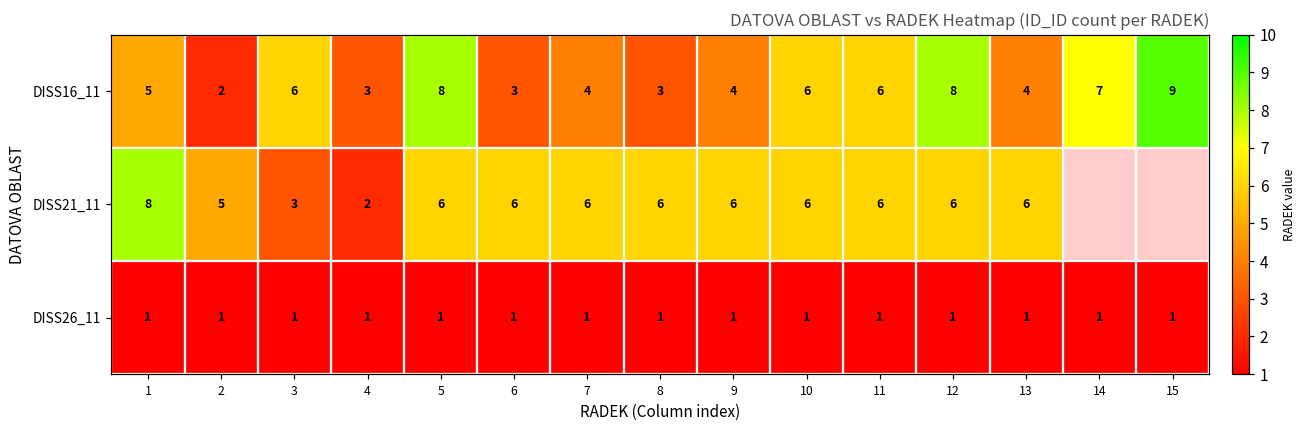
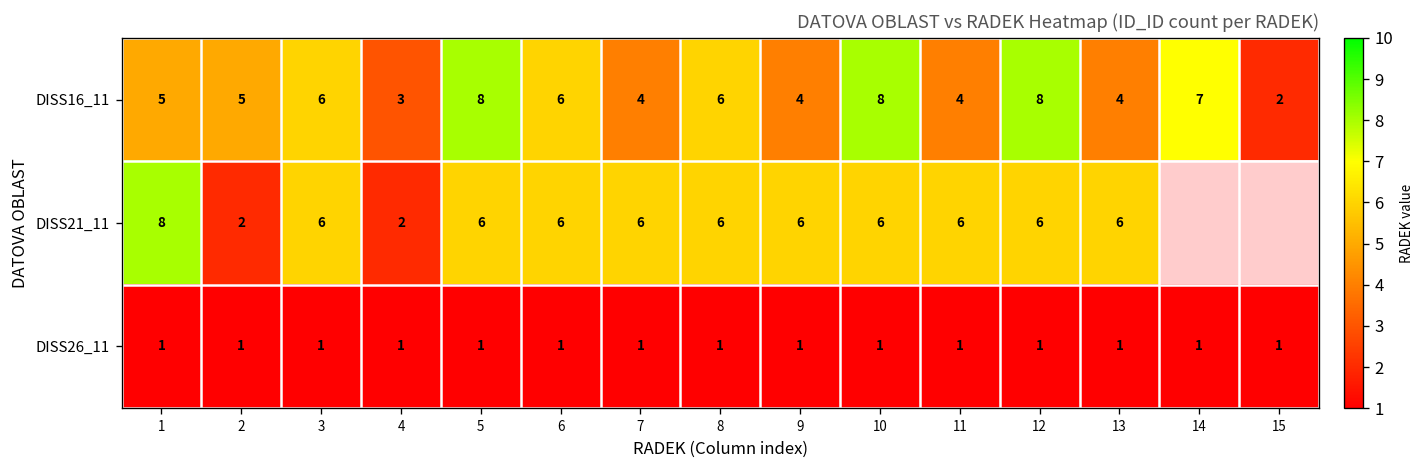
DISS16_11, 2: 2 -> 5
DISS16_11, 6: 3 -> 6
DISS16_11, 8: 3 -> 6
DISS16_11, 10: 6 -> 8
DISS16_11, 11: 6 -> 4
DISS16_11, 15: 9 -> 2
DISS21_11, 2: 5 -> 2
DISS21_11, 3: 3 -> 6
